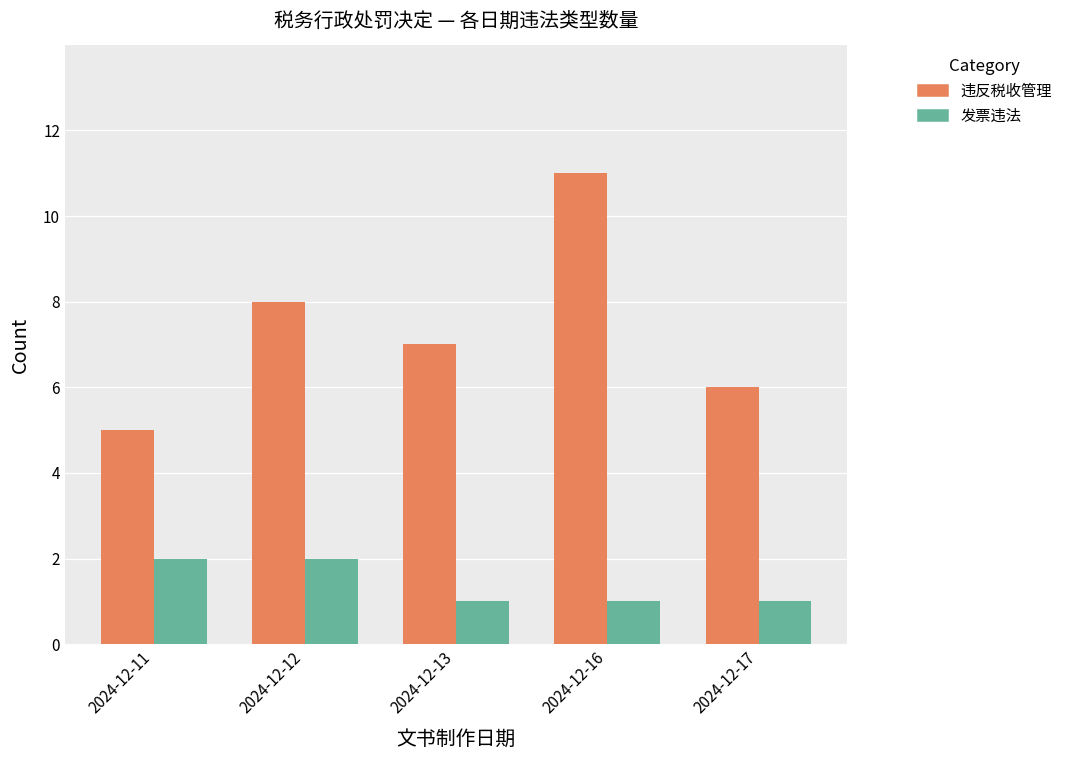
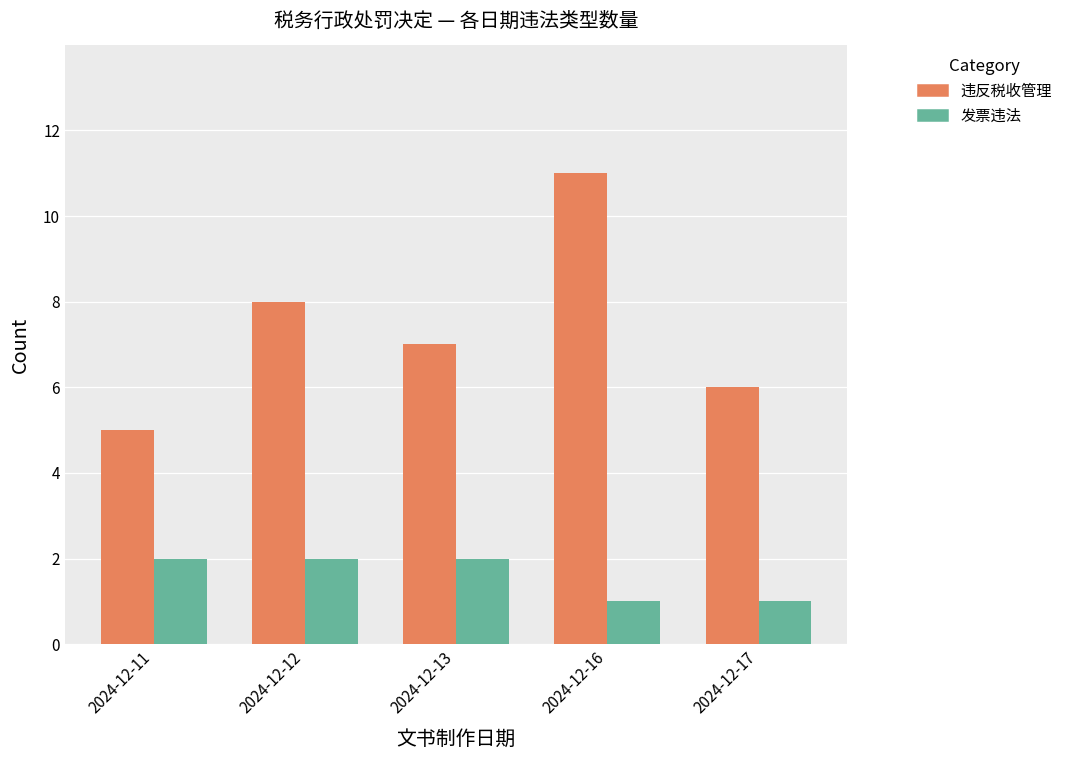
发票违法, 2024-12-13: 1 -> 2
